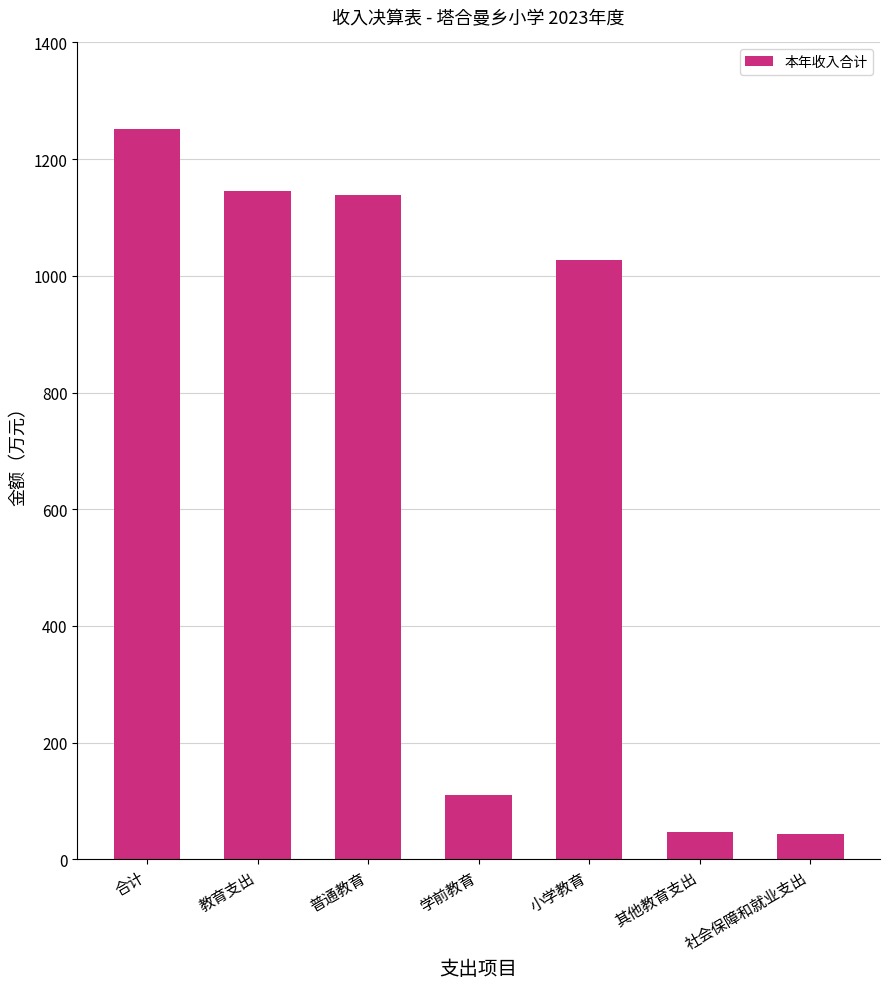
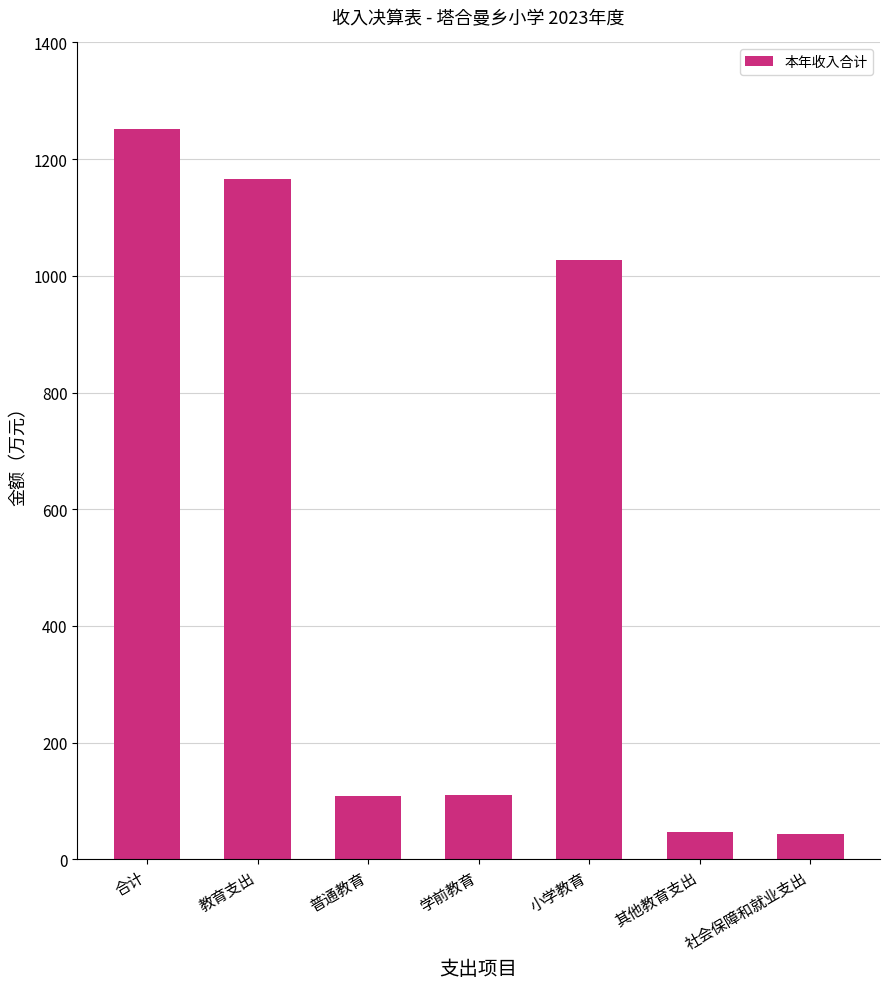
教育支出: 1150 -> 1170
普通教育: 1140 -> 110
